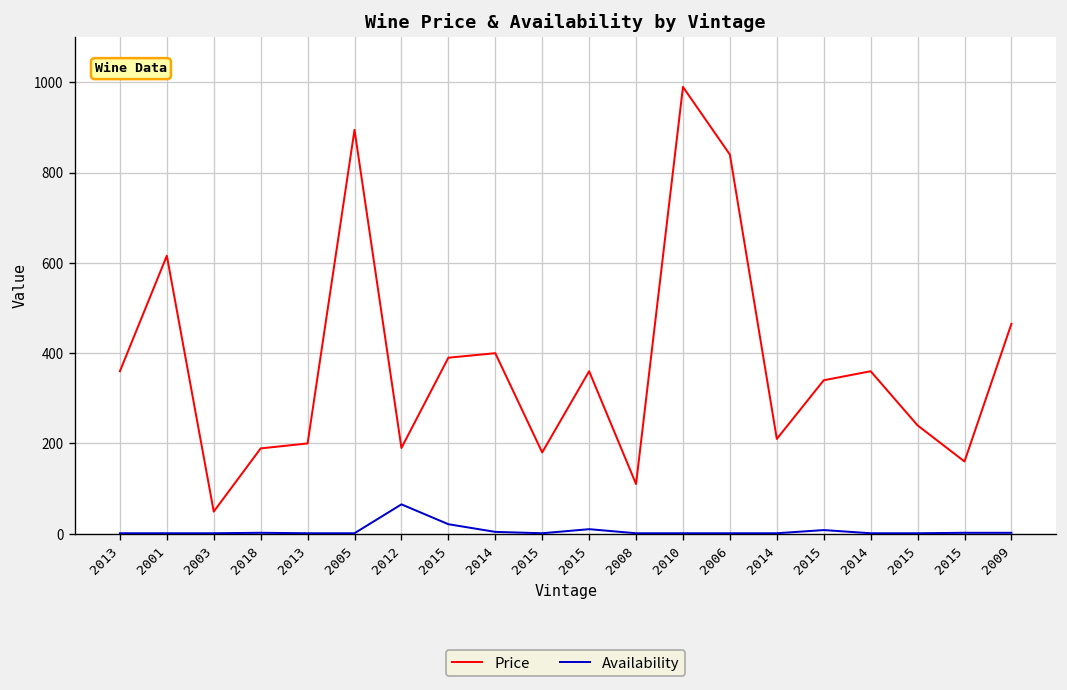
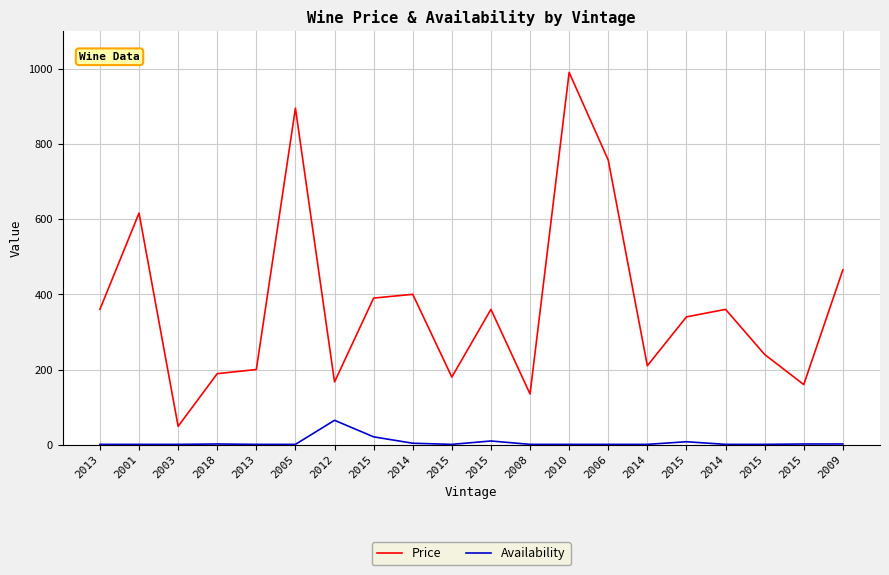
Price, 2012: 190 -> 170
Price, 2008: 110 -> 140
Price, 2006: 840 -> 760
